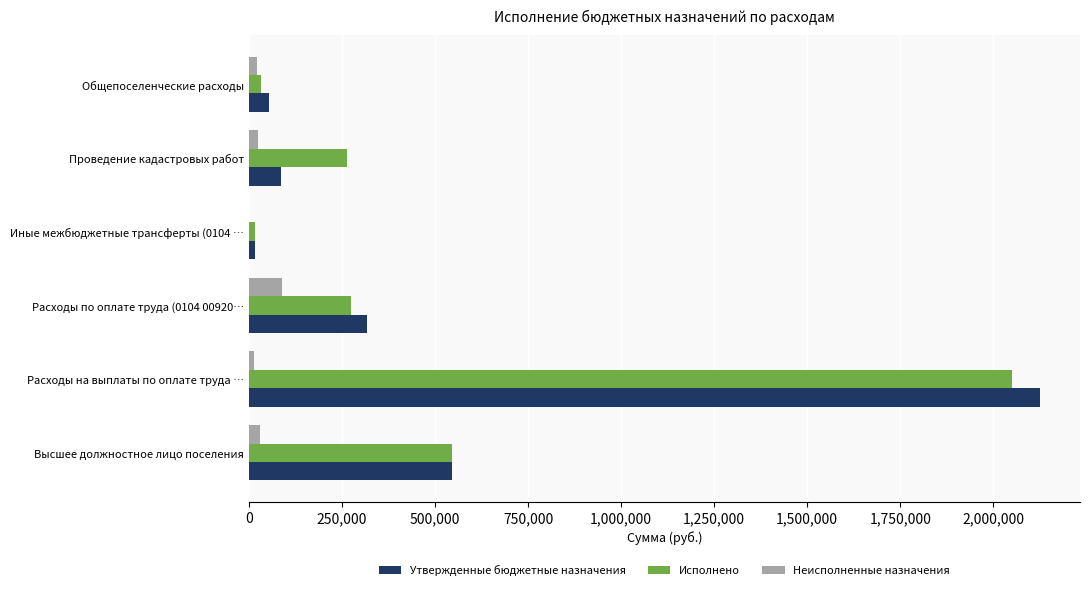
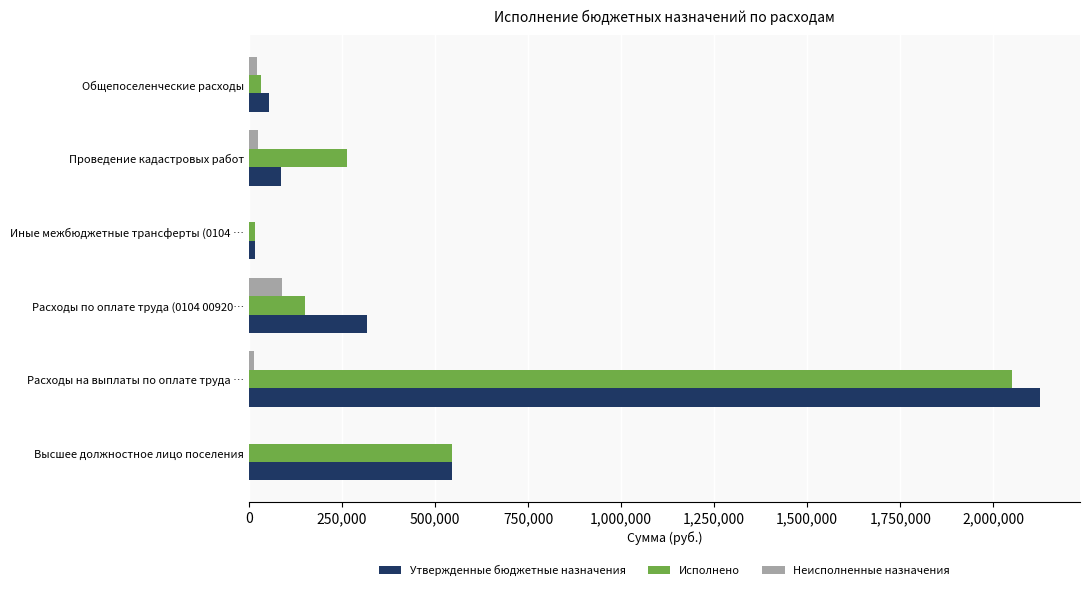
Исполнено, Расходы по оплате труда (0104 00920…: 270,000 -> 150,000
Неисполненные назначения, Высшее должностное лицо поселения: 30,000 -> 0
